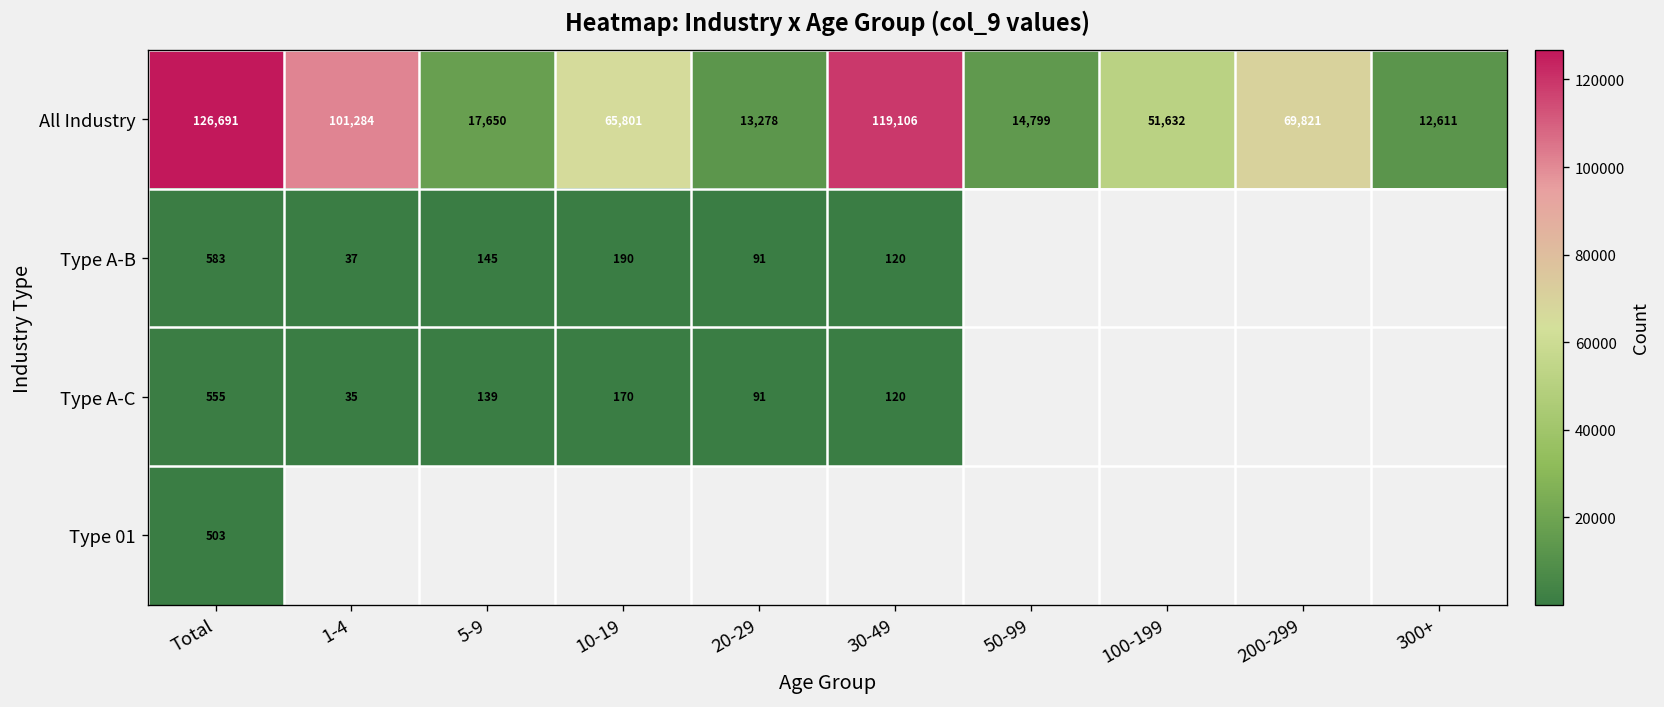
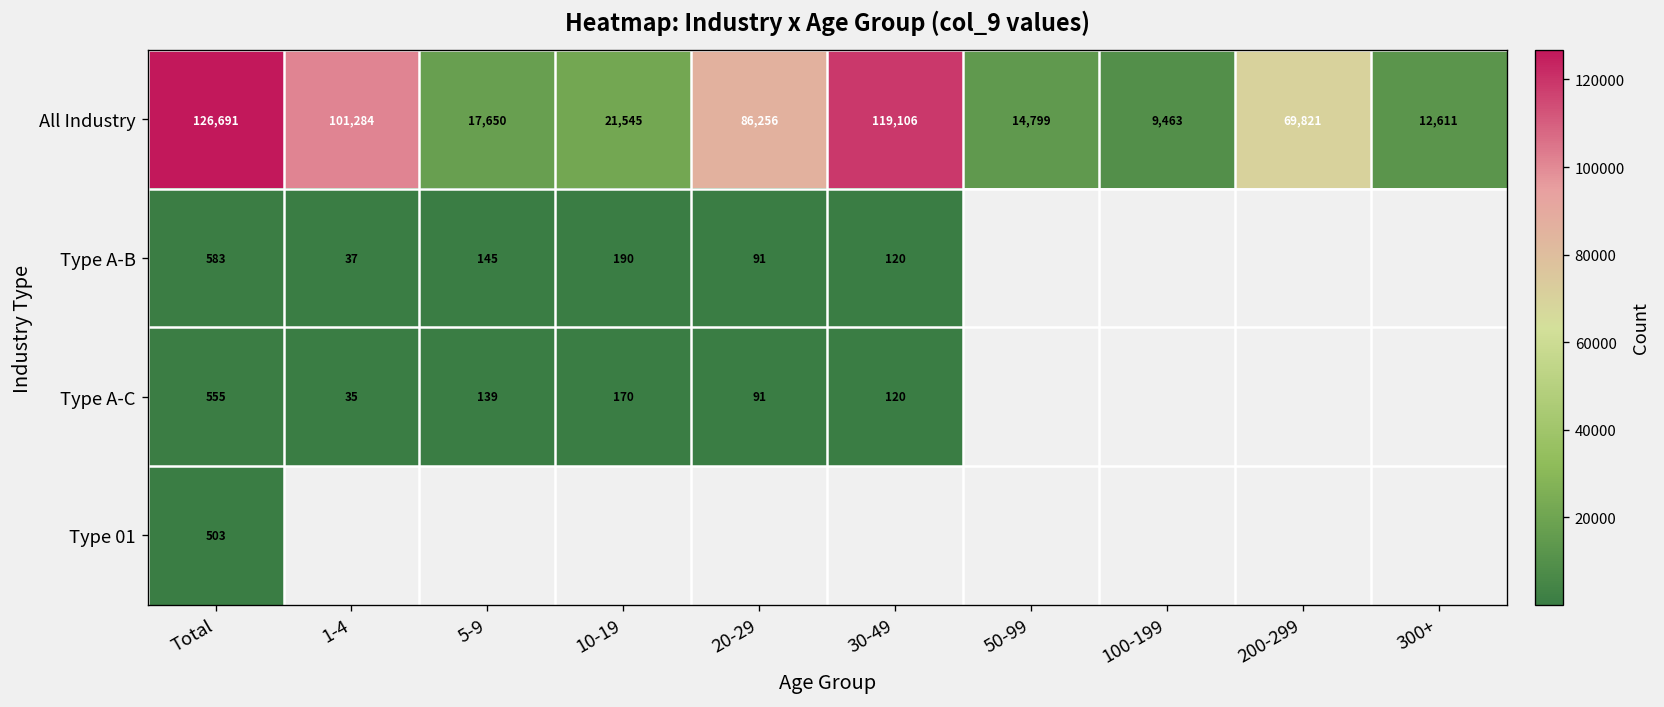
All Industry, 10-19: 65,801 -> 21,545
All Industry, 20-29: 13,278 -> 86,256
All Industry, 100-199: 51,632 -> 9,463
